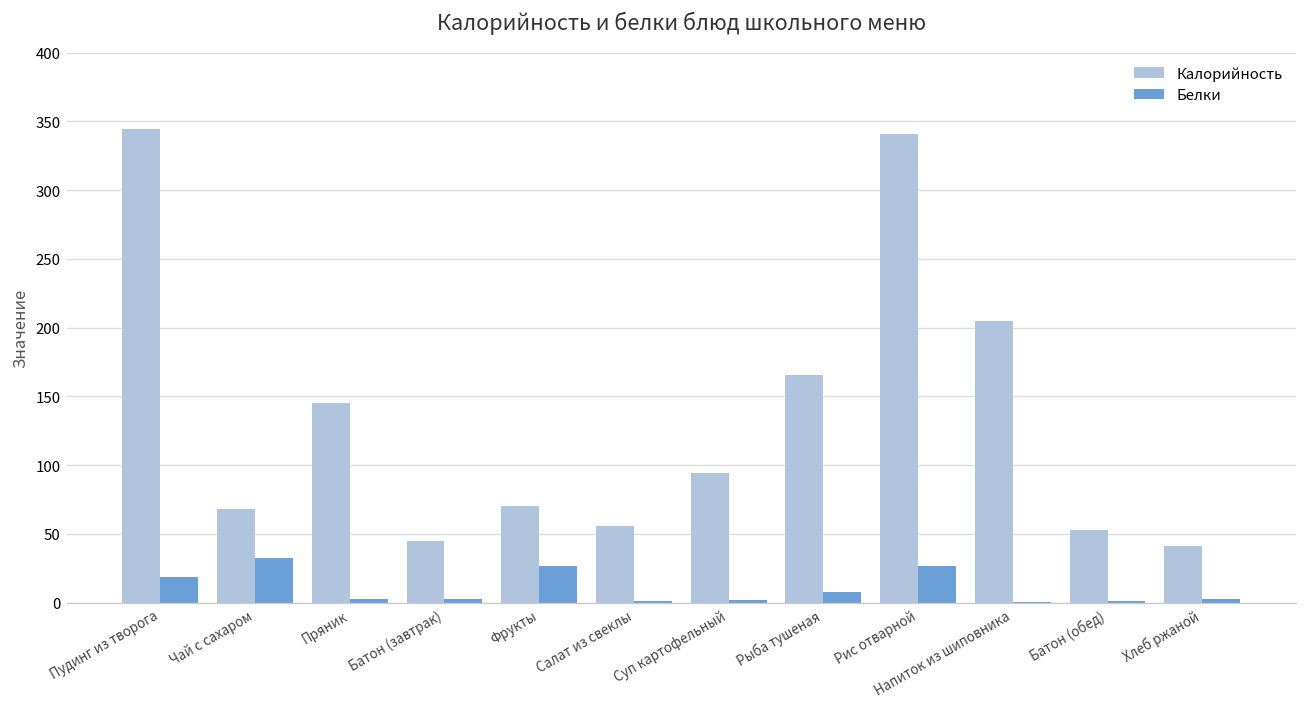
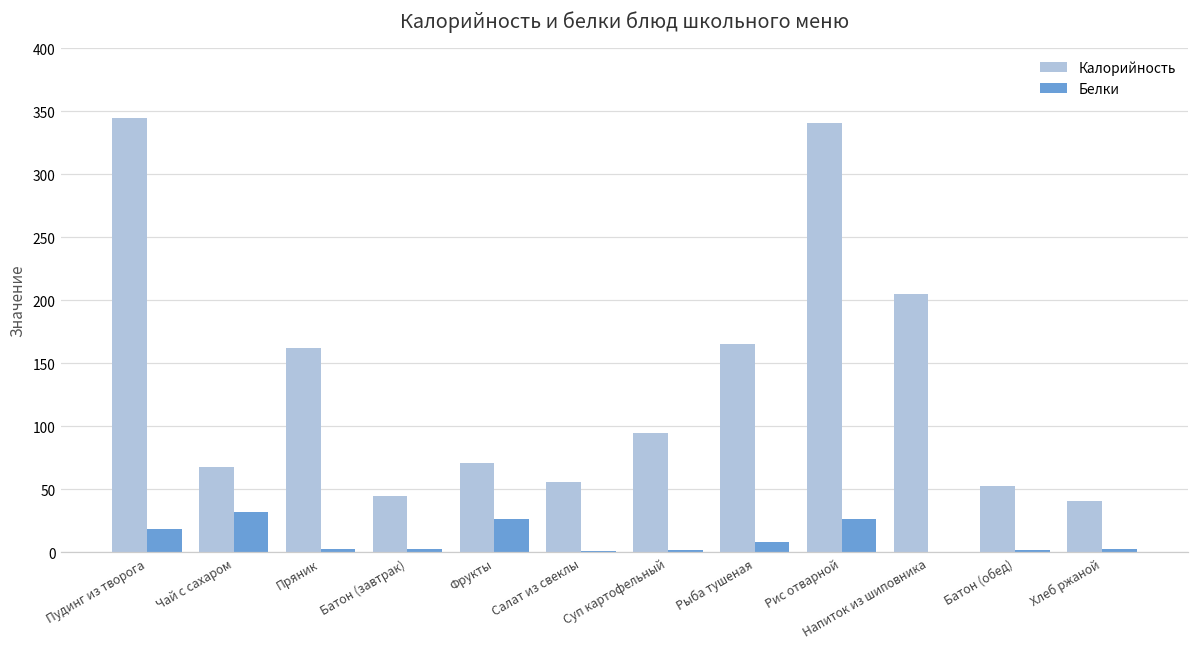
Калорийность, Пряник: 145 -> 162
